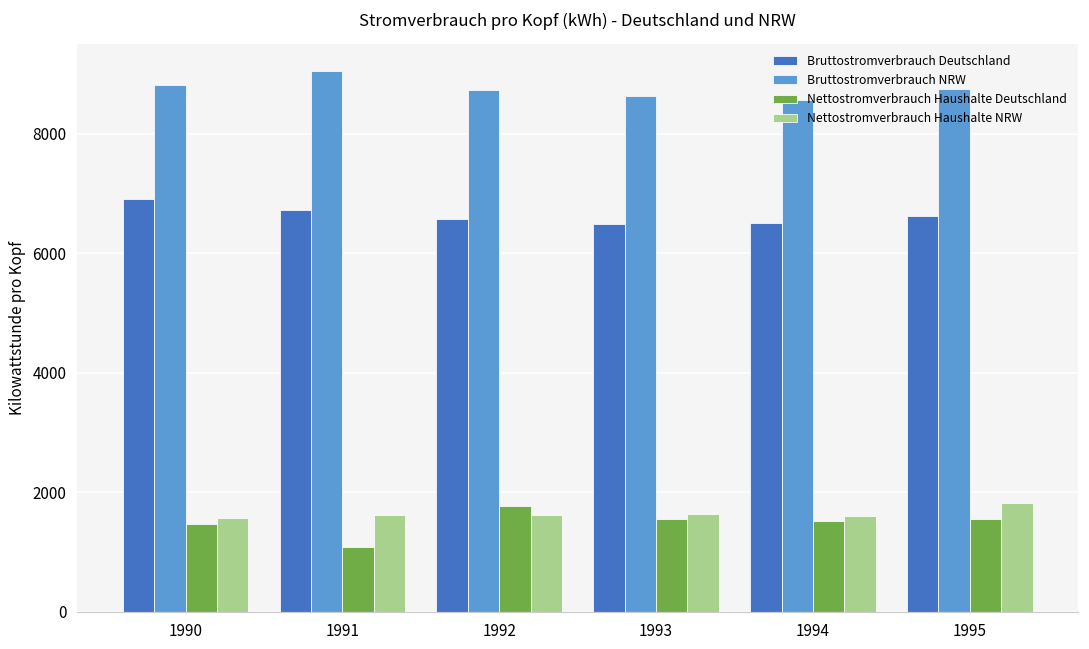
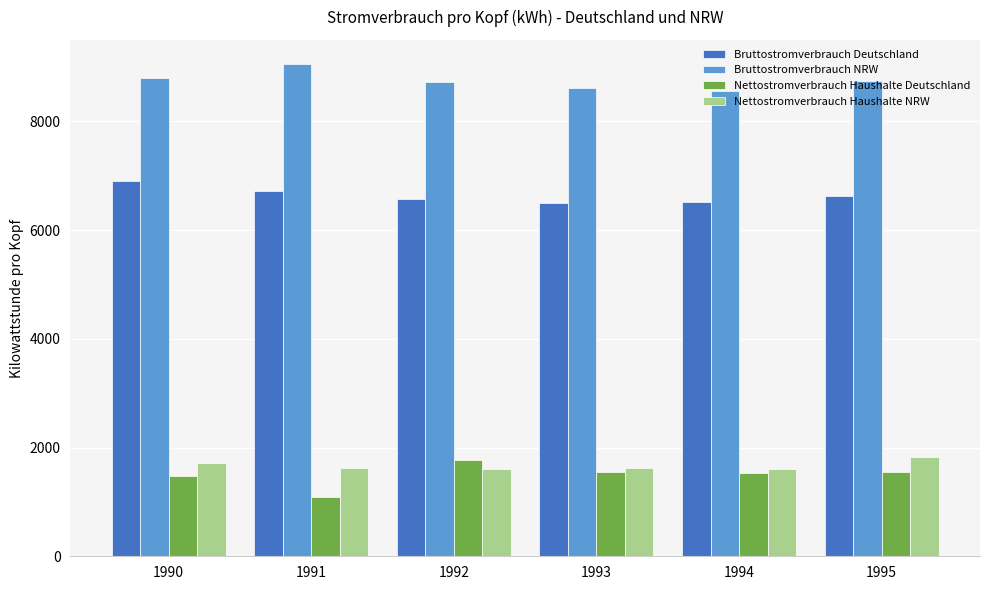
Nettostromverbrauch Haushalte NRW, 1990: 1600 -> 1700
